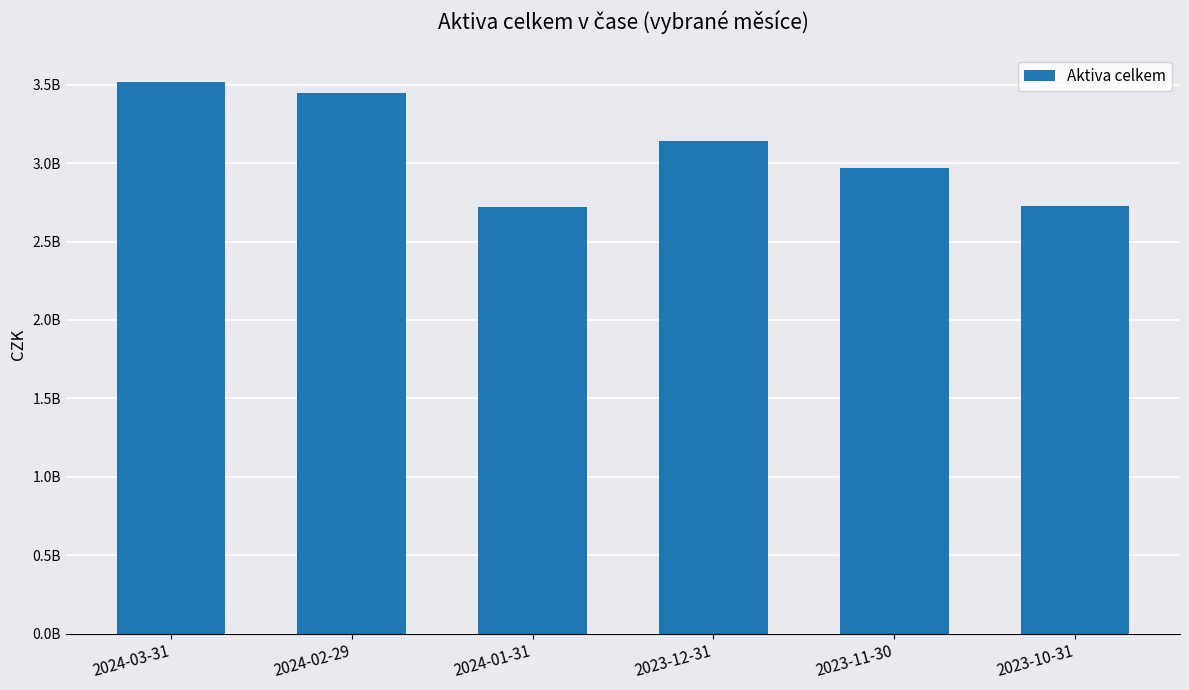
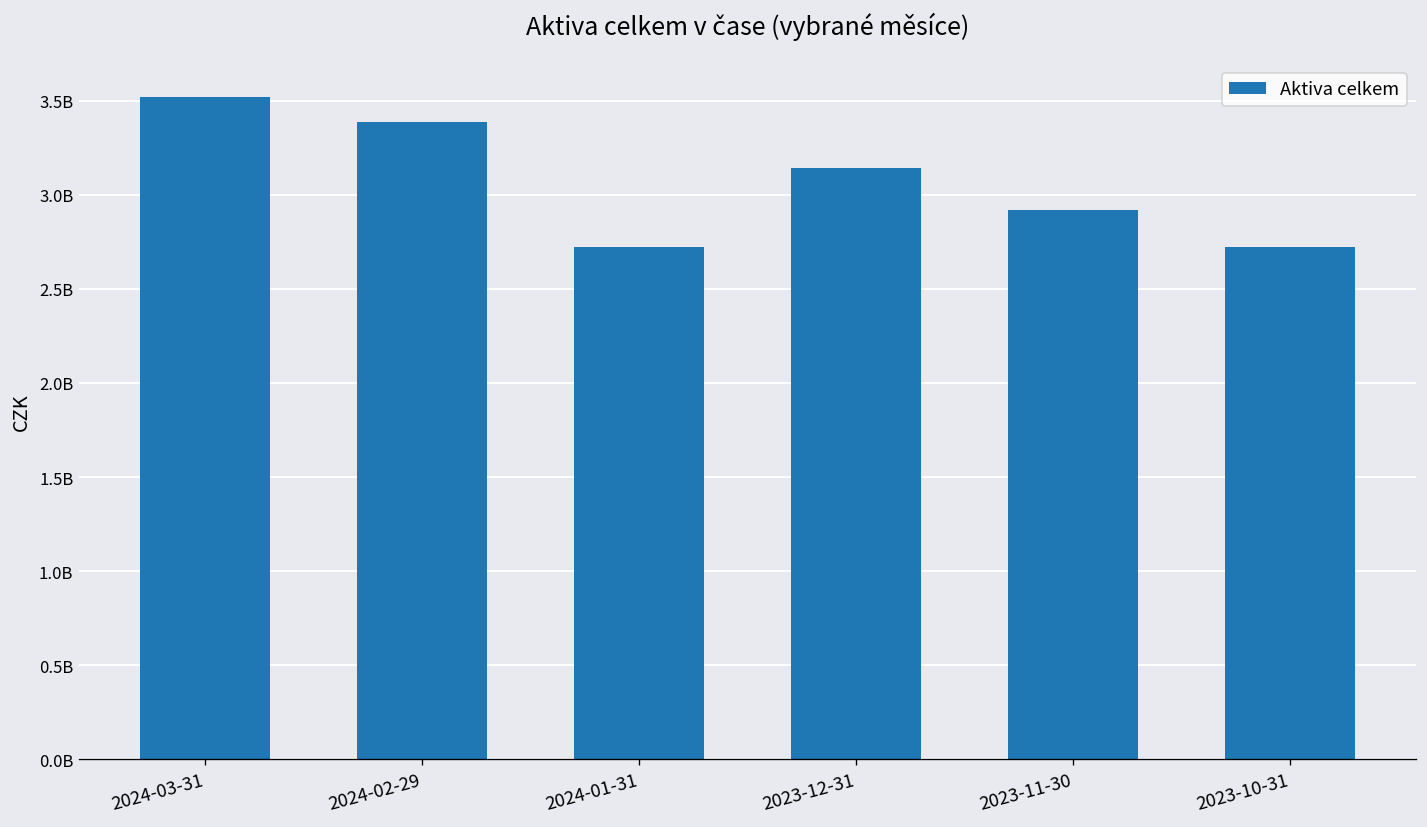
2024-02-29: 3450000000 -> 3390000000
2023-11-30: 2970000000 -> 2920000000
